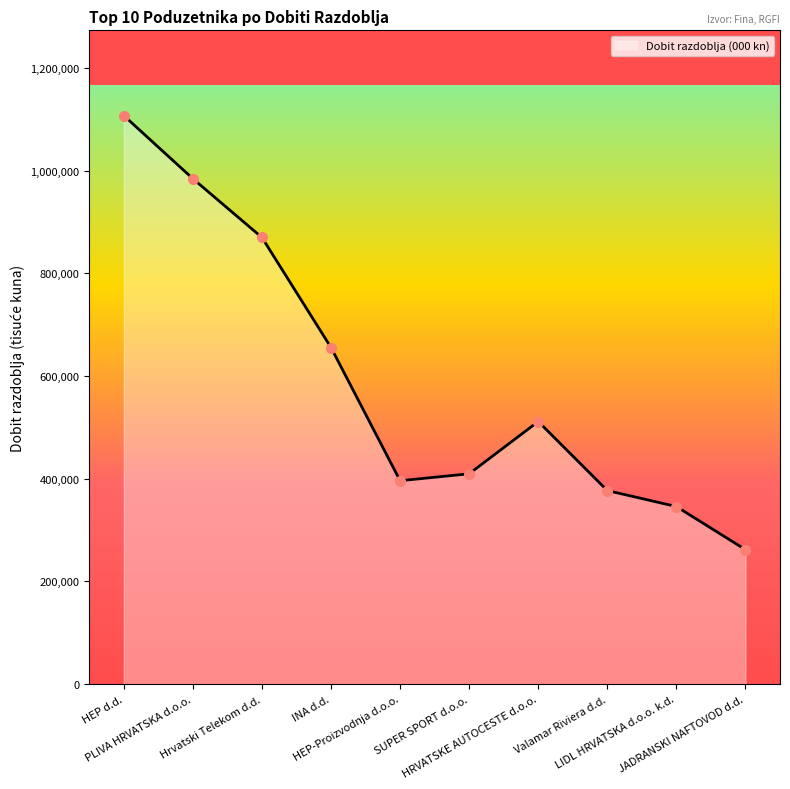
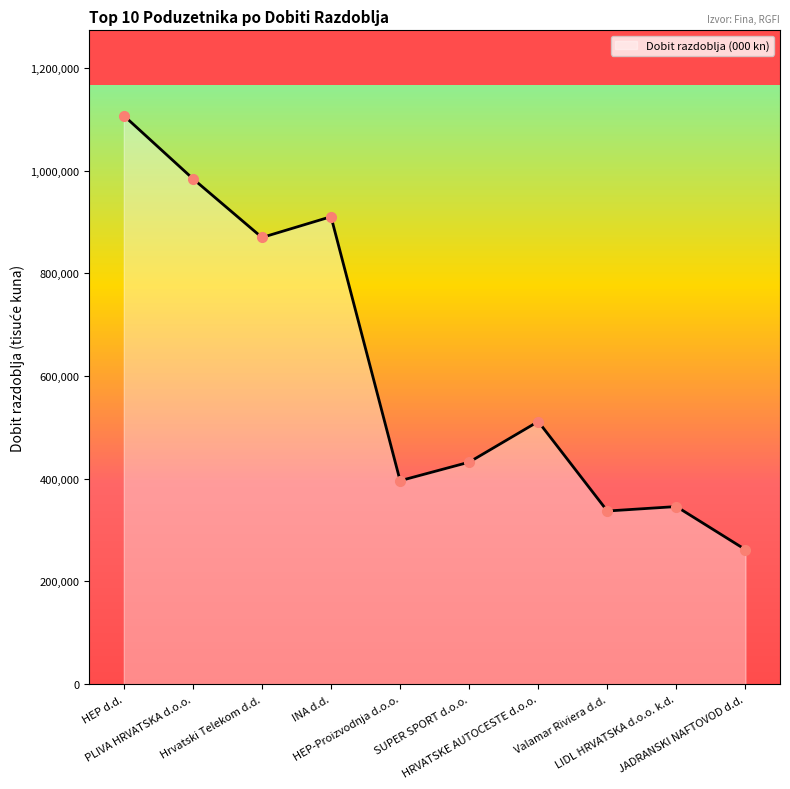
INA d.d.: 660,000 -> 910,000
SUPER SPORT d.o.o.: 410,000 -> 430,000
Valamar Riviera d.d.: 380,000 -> 340,000
